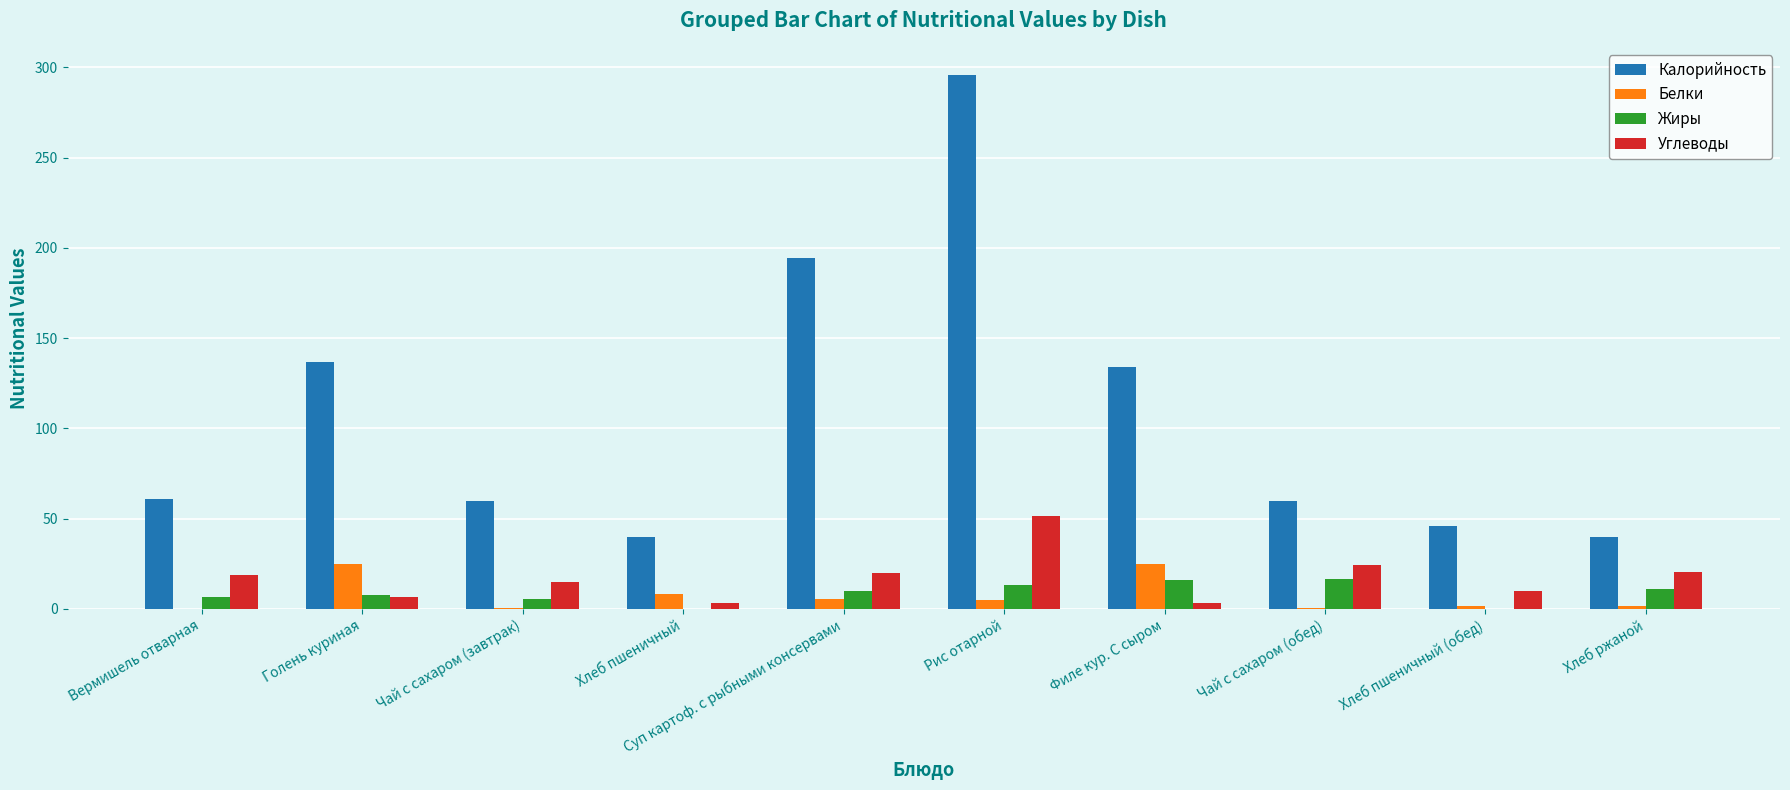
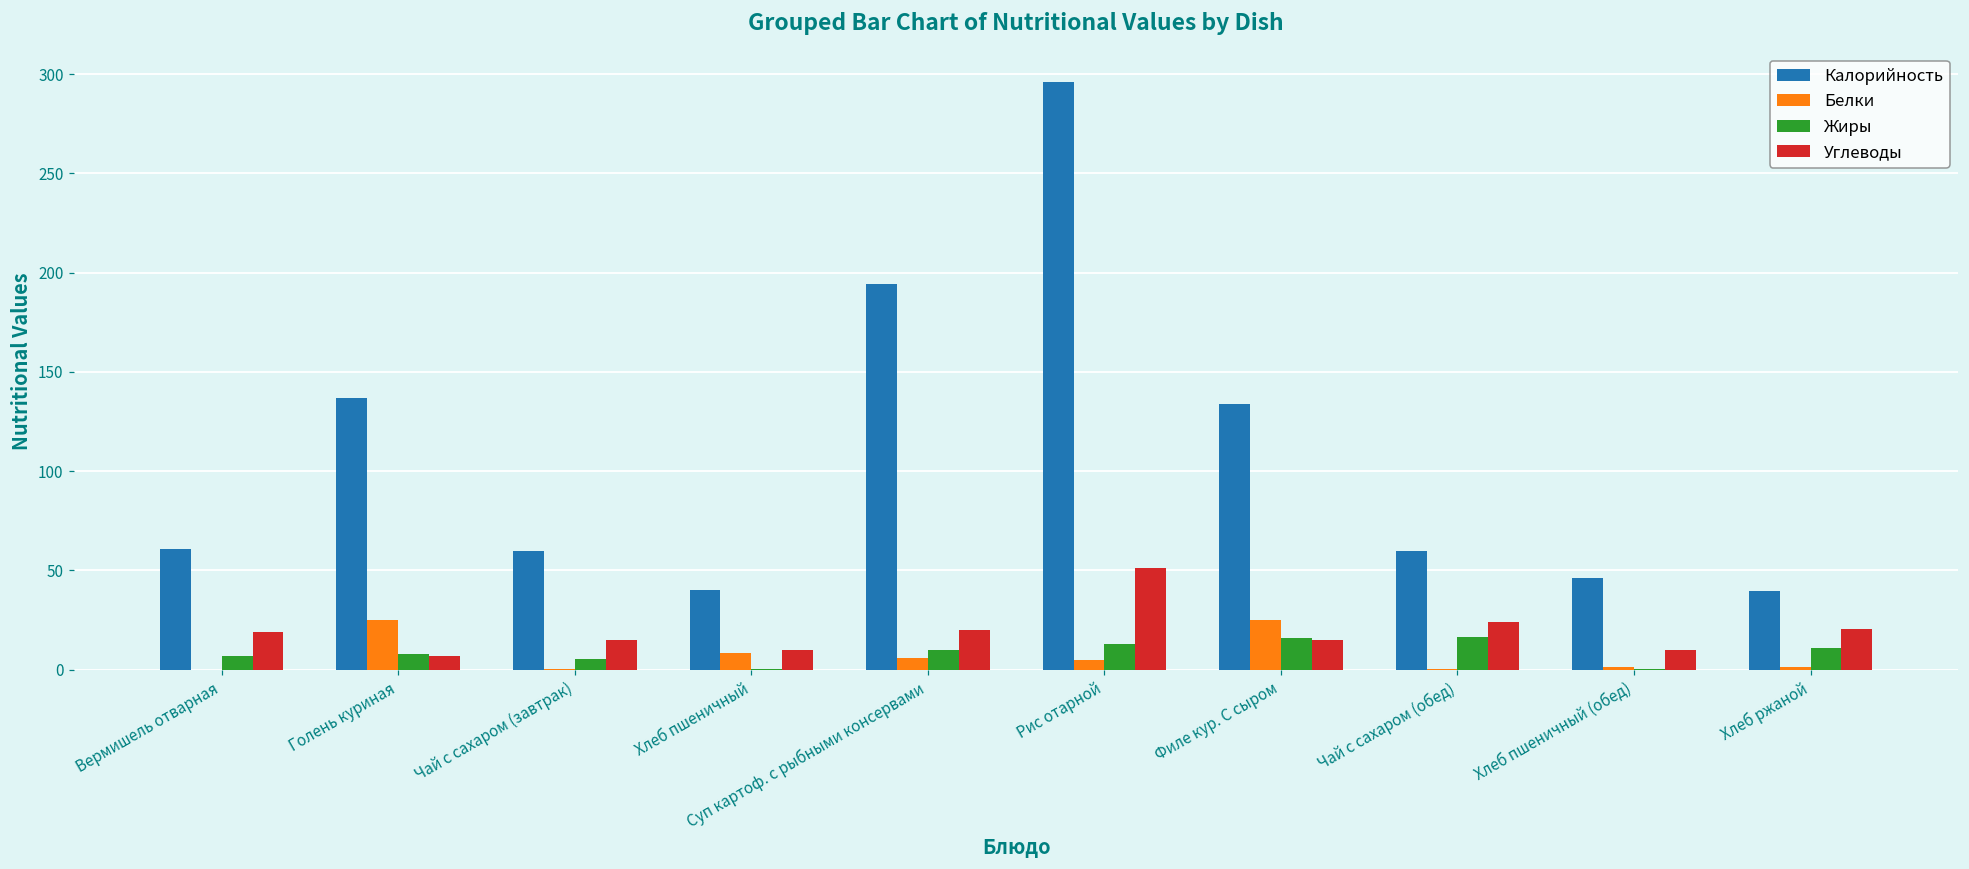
Углеводы, Хлеб пшеничный: 3 -> 10
Углеводы, Филе кур. С сыром: 3 -> 15
